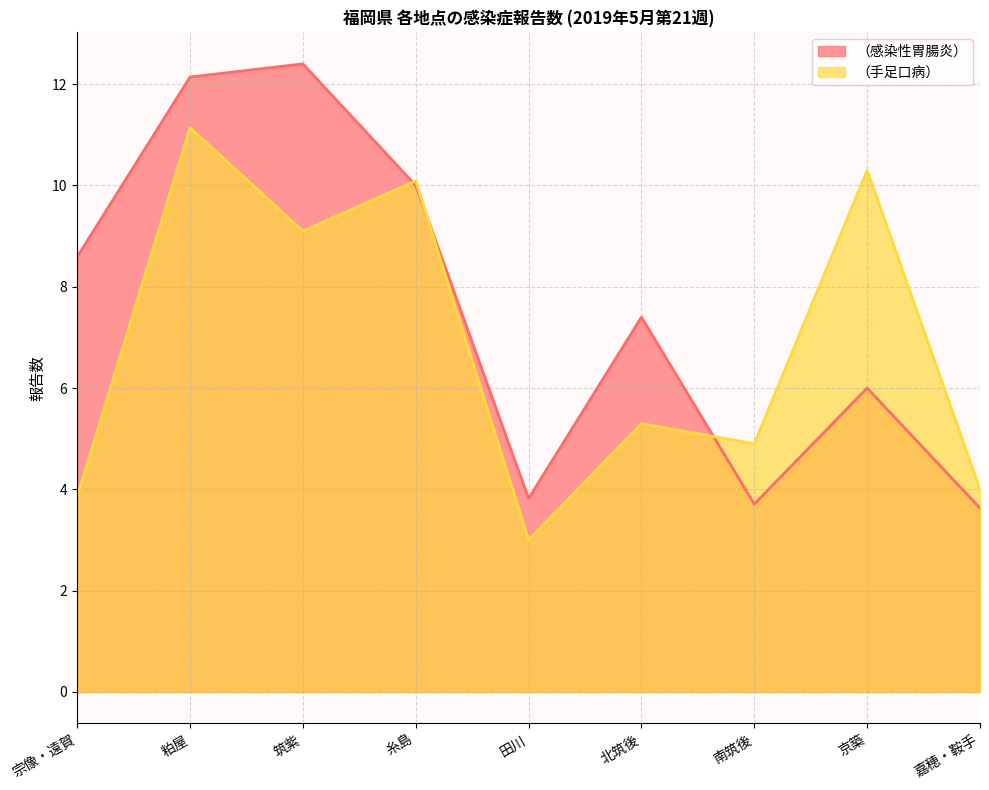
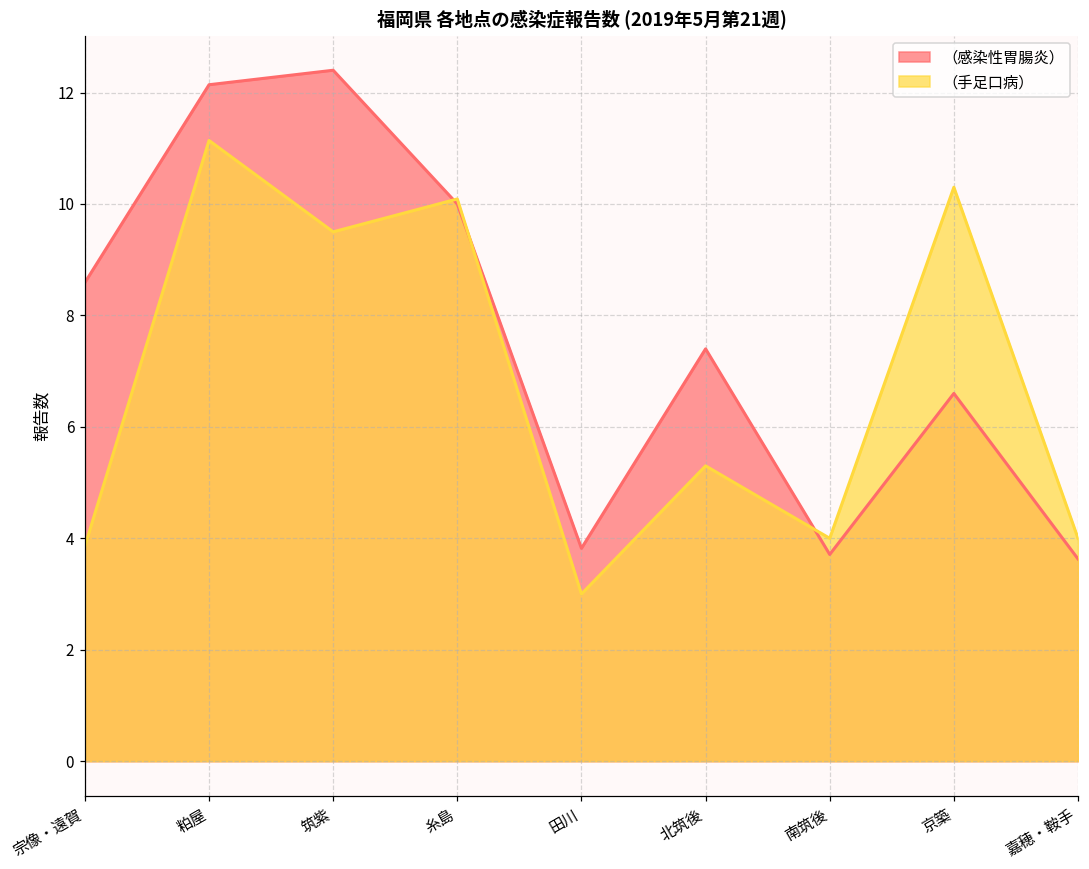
（手足口病）, 筑紫: 9.1 -> 9.5
（手足口病）, 南筑後: 4.9 -> 4.0
（感染性胃腸炎）, 京築: 6.0 -> 6.6
